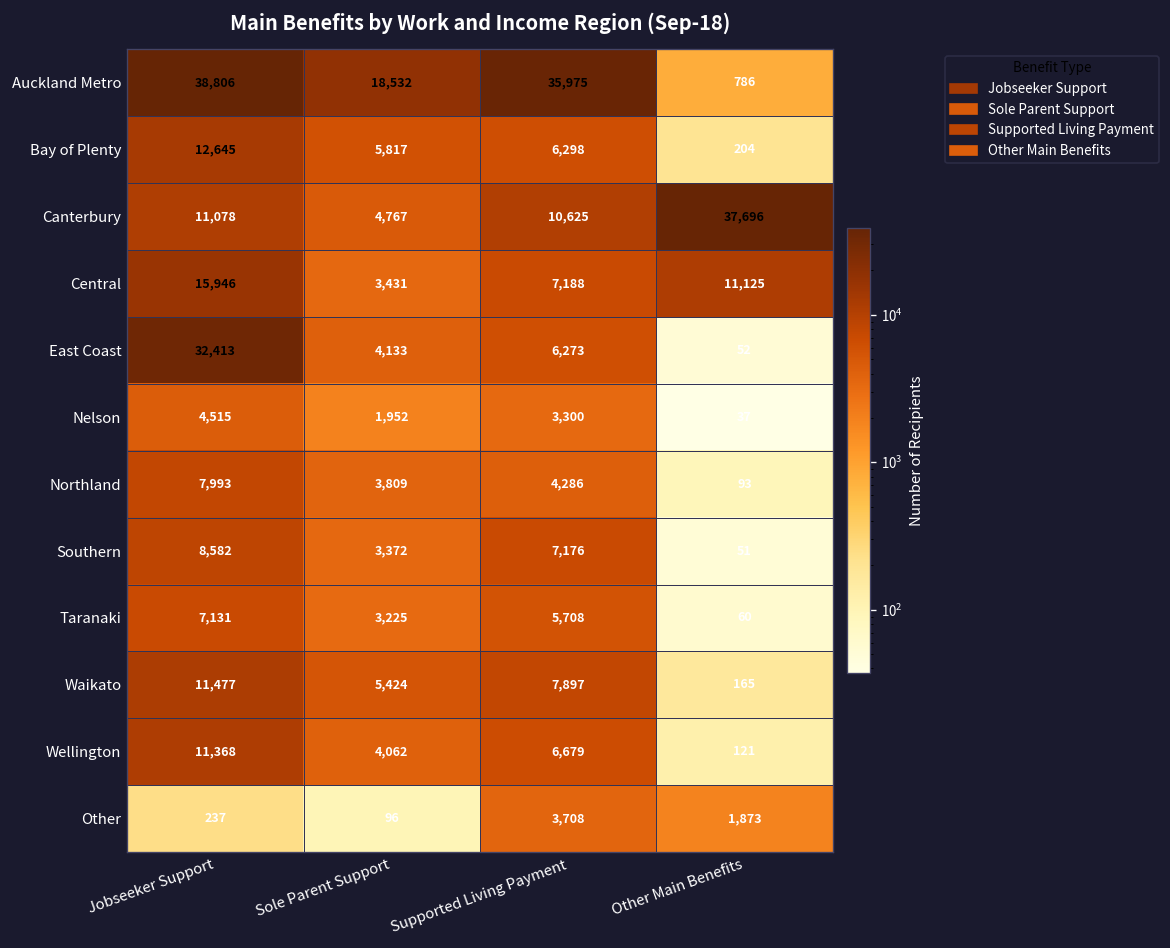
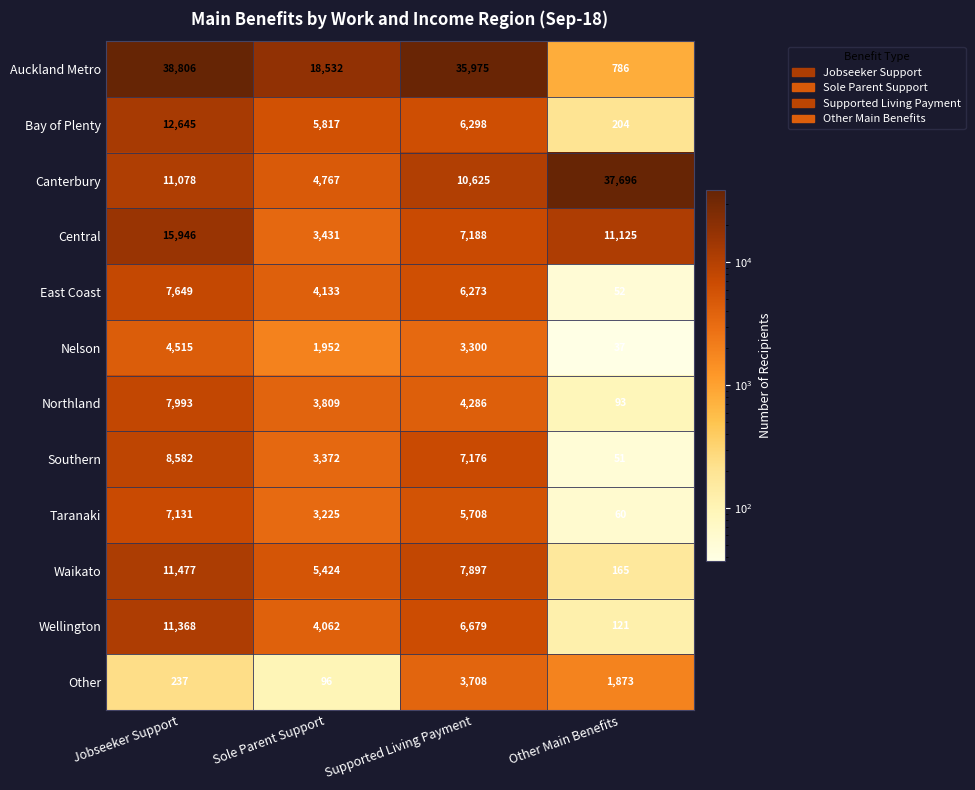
East Coast, Jobseeker Support: 32,413 -> 7,649
